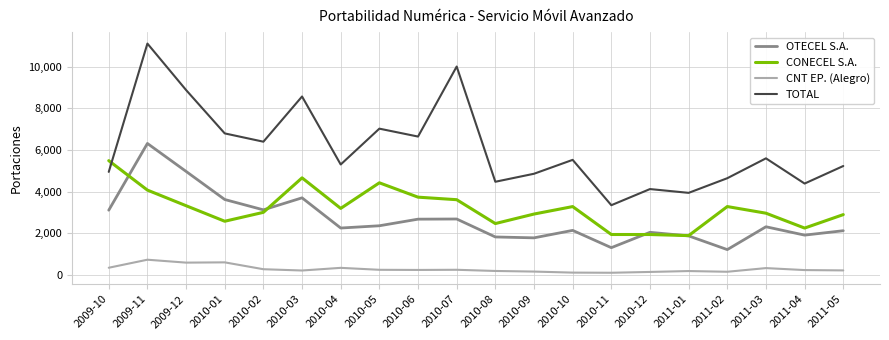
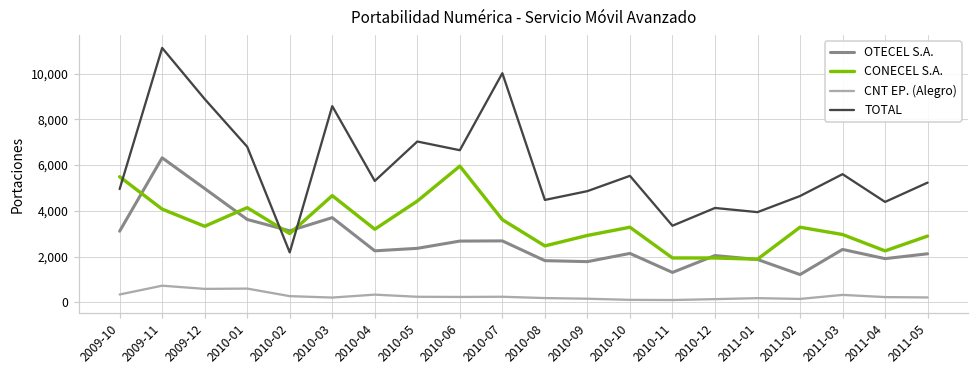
CONECEL S.A., 2010-01: 2,600 -> 4,100
TOTAL, 2010-02: 6,400 -> 2,200
CONECEL S.A., 2010-06: 3,700 -> 6,000
